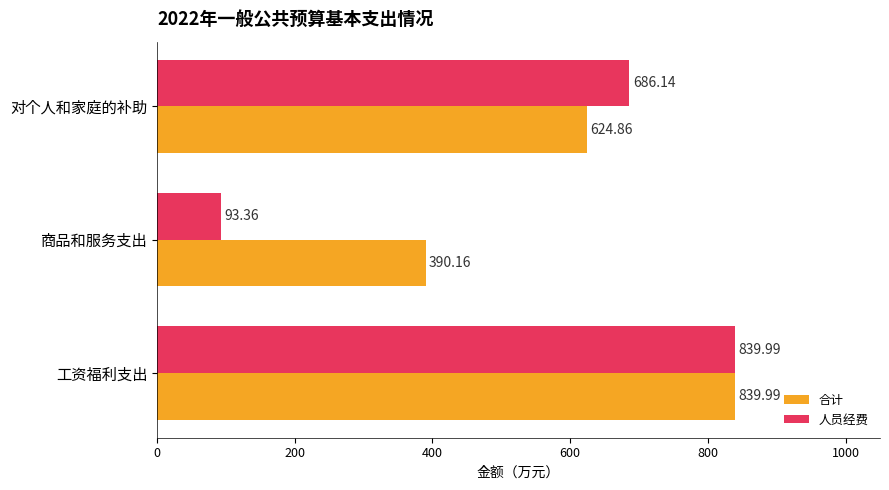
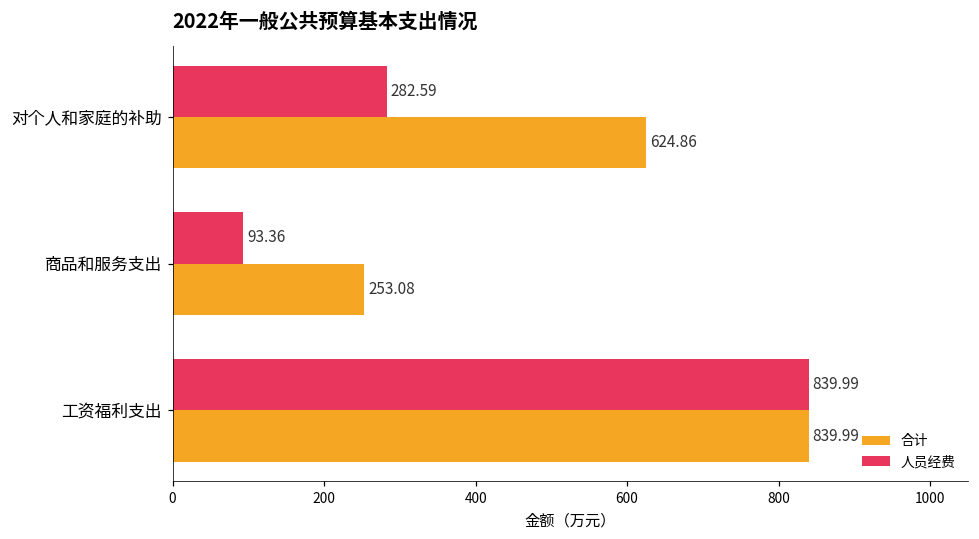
人员经费, 对个人和家庭的补助: 686.14 -> 282.59
合计, 商品和服务支出: 390.16 -> 253.08
